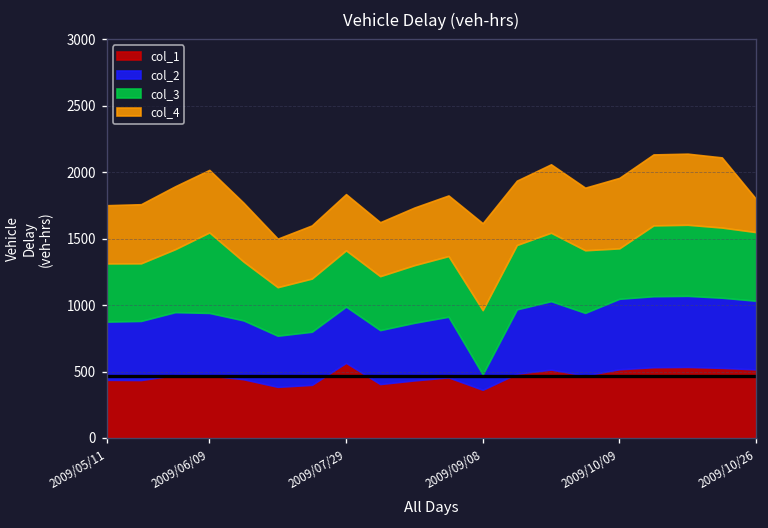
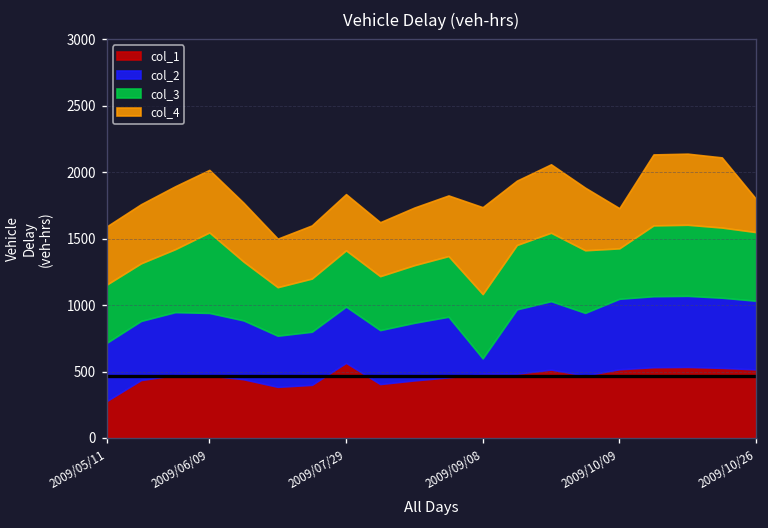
col_1, 2009/05/11: 440 -> 280
col_1, 2009/09/08: 360 -> 480
col_4, 2009/10/09: 530 -> 300
